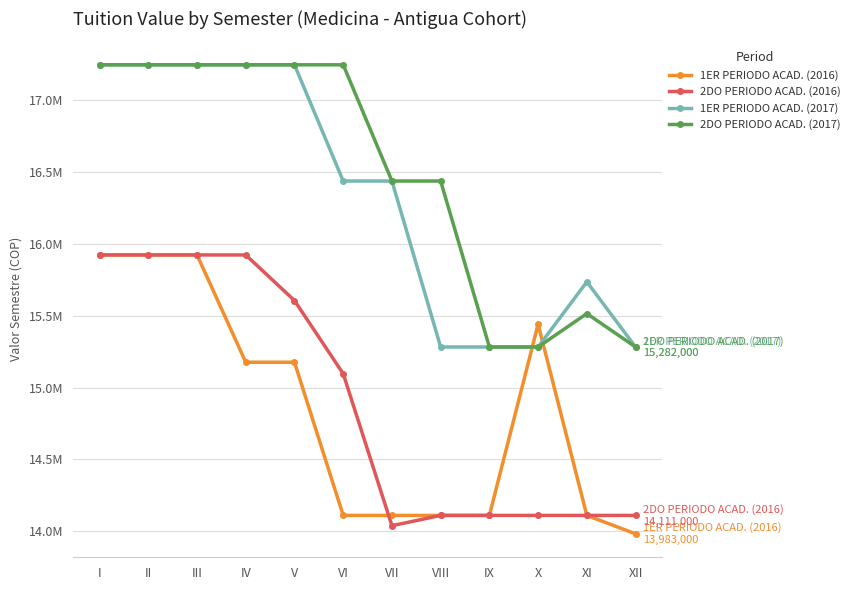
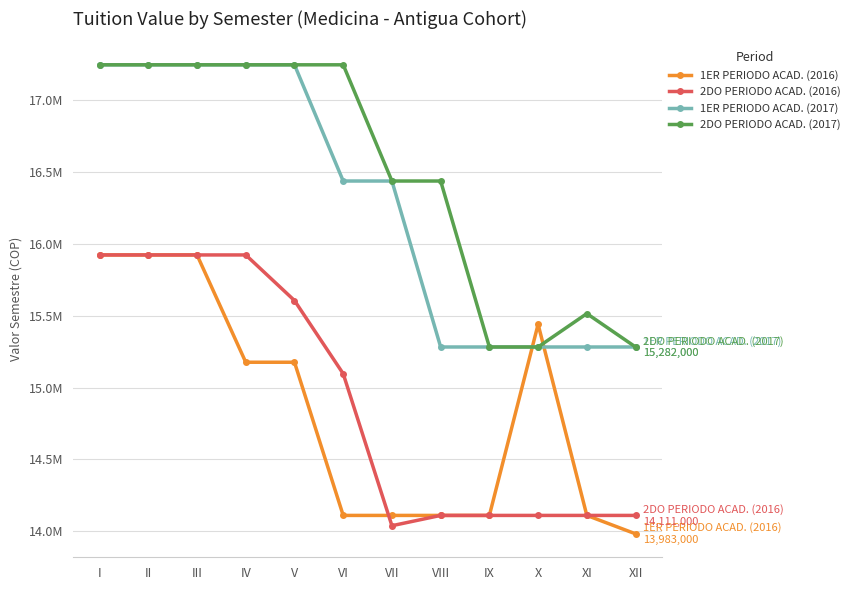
1ER PERIODO ACAD. (2017), XI: 15730000 -> 15280000
